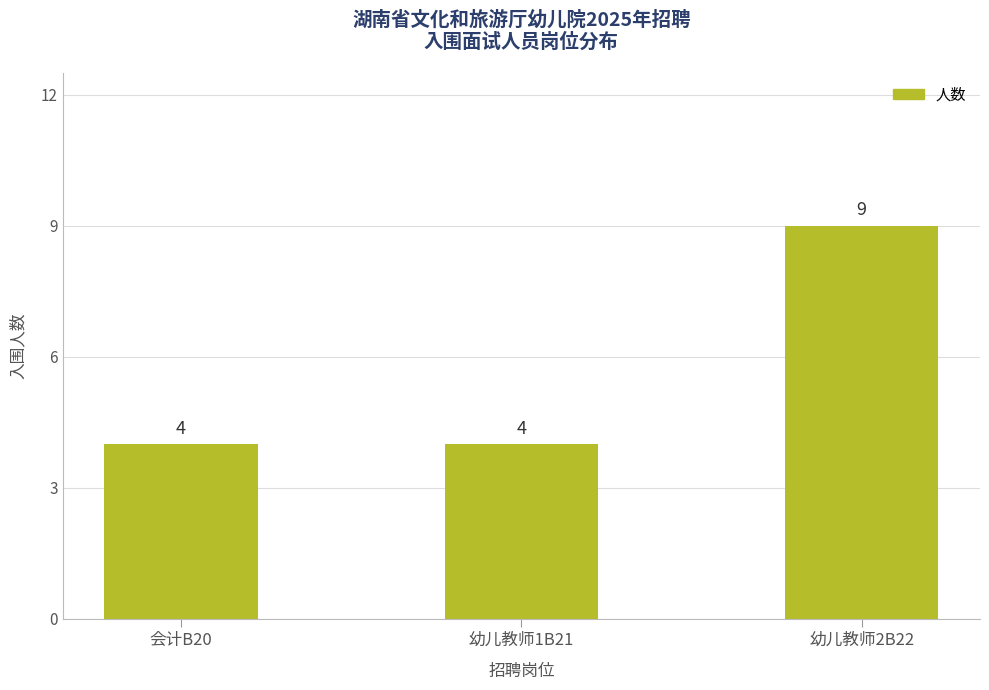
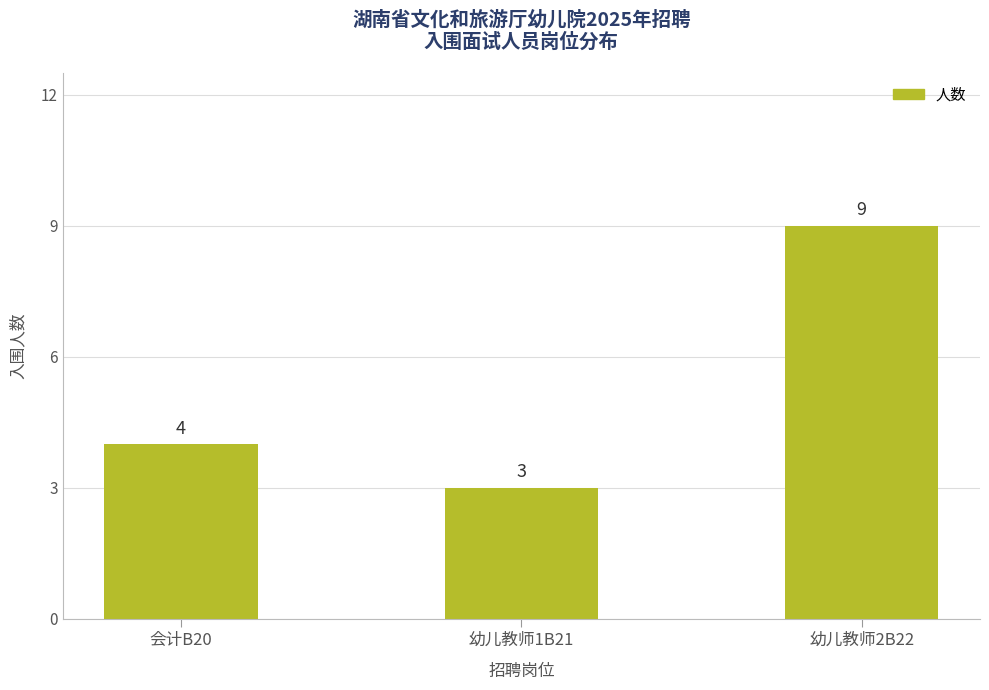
幼儿教师1B21: 4 -> 3
